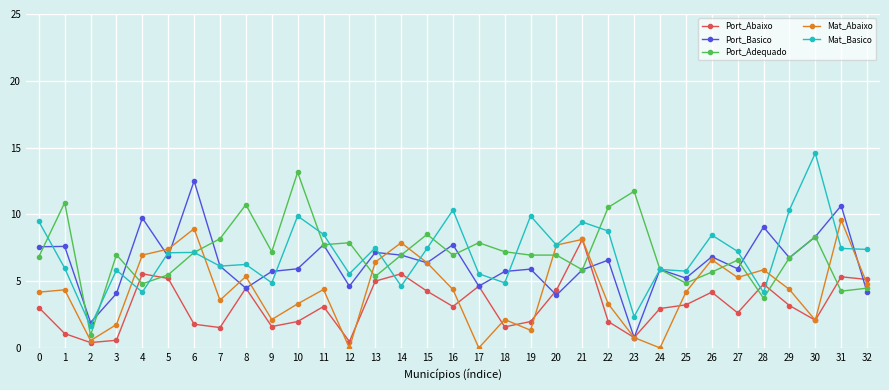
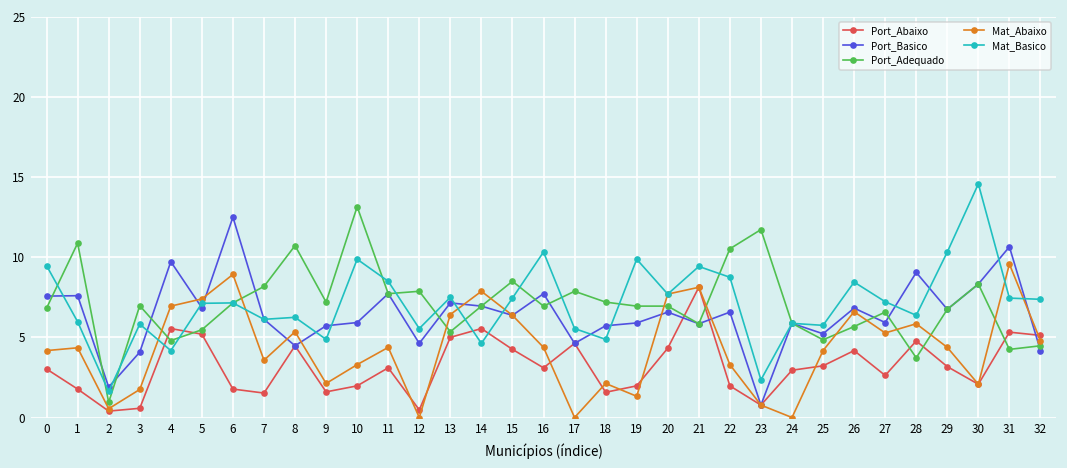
Port_Abaixo, 1: 1.1 -> 1.8
Port_Basico, 20: 4.0 -> 6.6
Mat_Basico, 28: 4.2 -> 6.4
